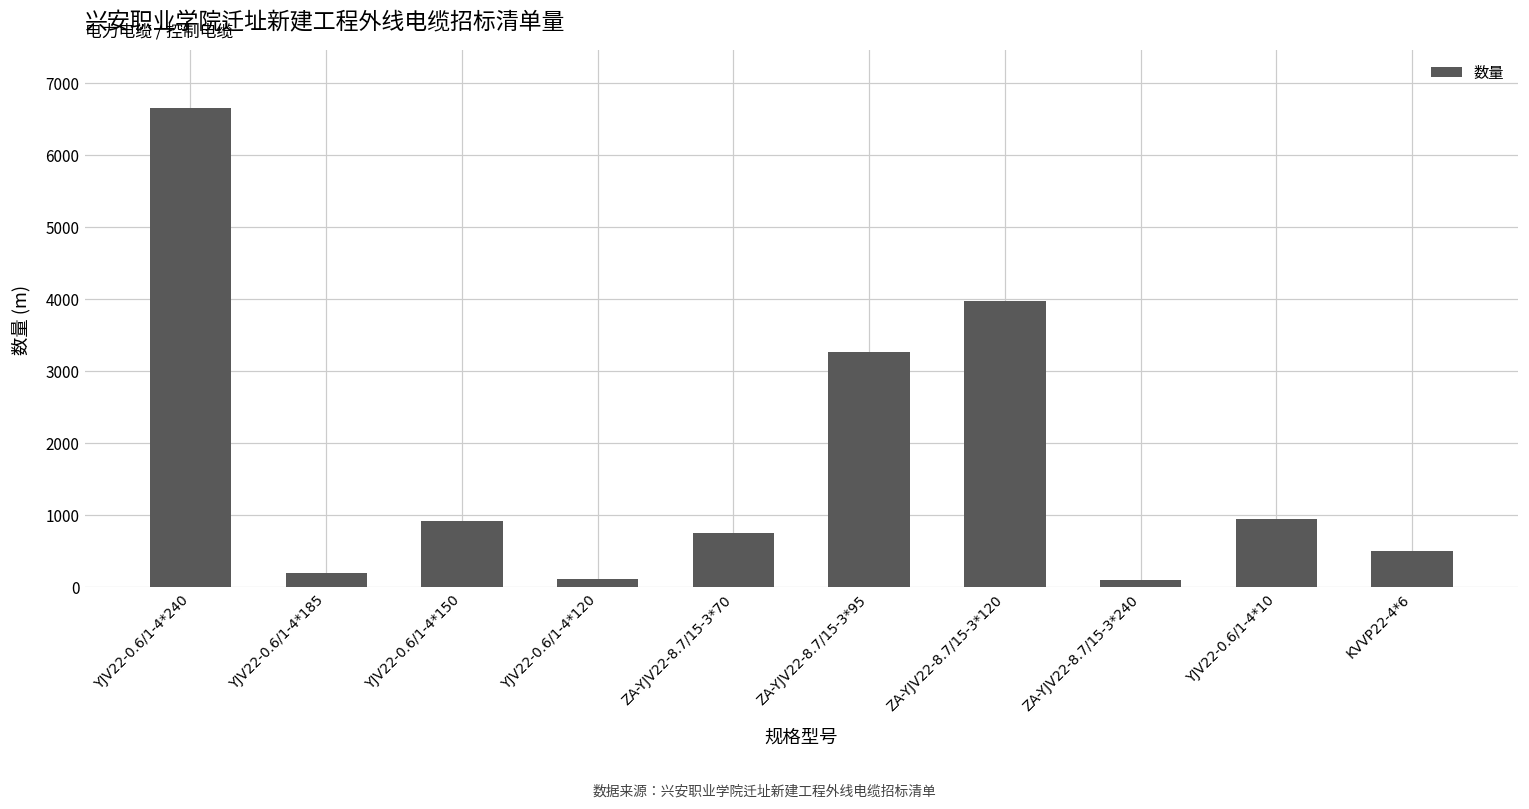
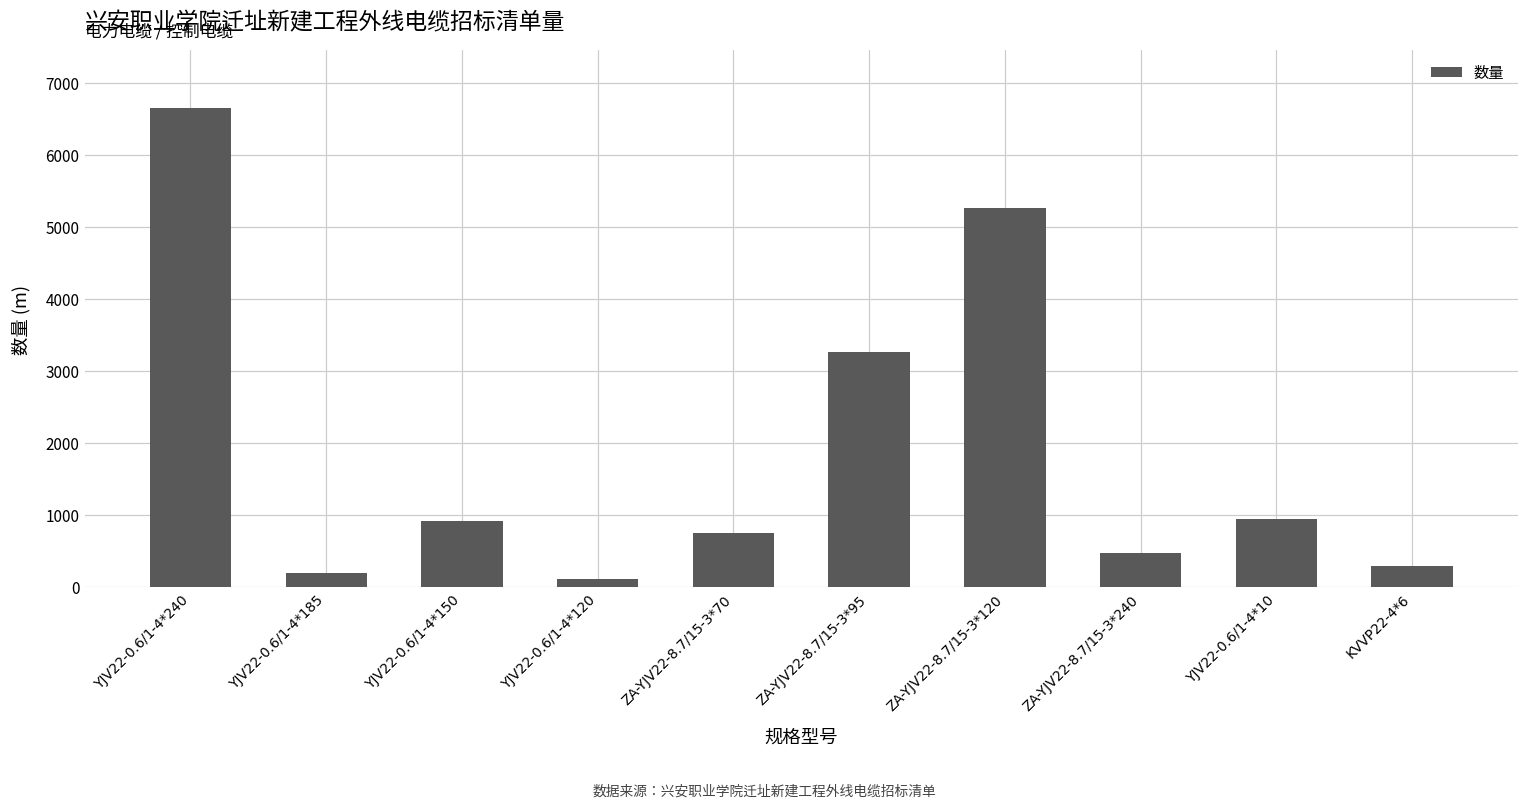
ZA-YJV22-8.7/15-3*120: 4000 -> 5300
ZA-YJV22-8.7/15-3*240: 100 -> 500
KVVP22-4*6: 500 -> 300
